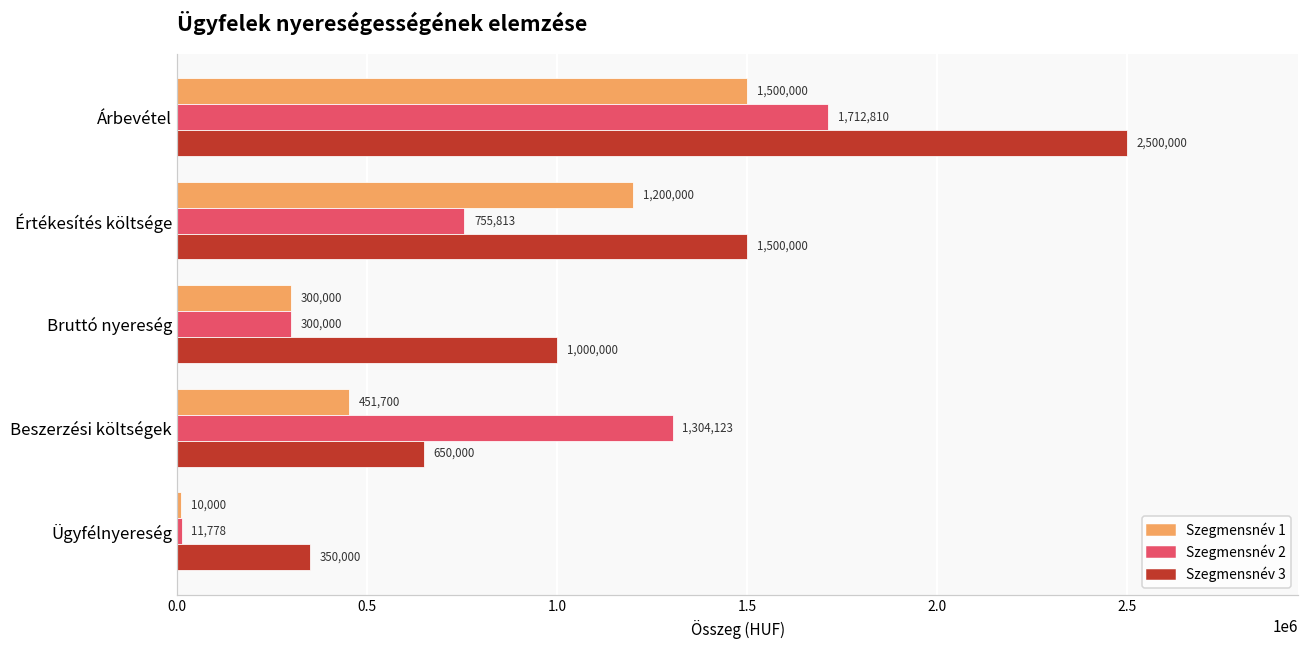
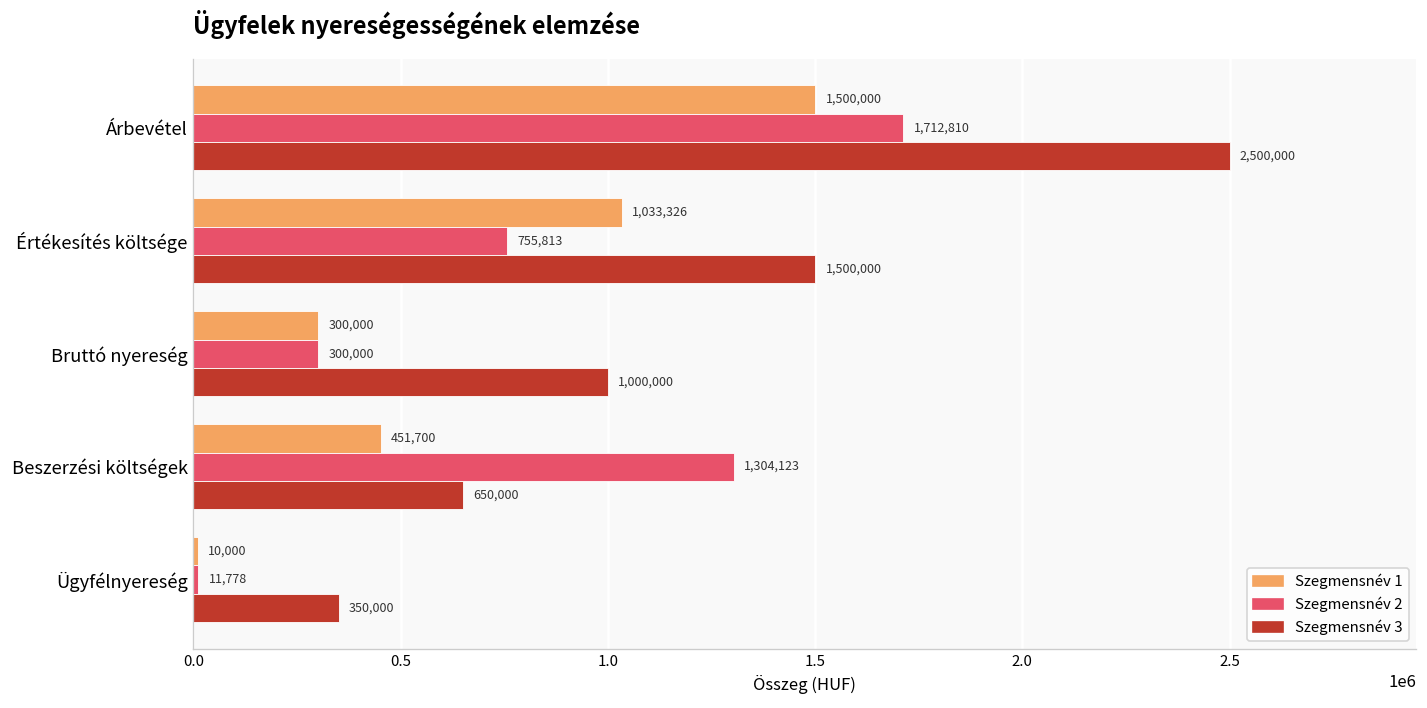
Szegmensnév 1, Értékesítés költsége: 1,200,000 -> 1,033,326
